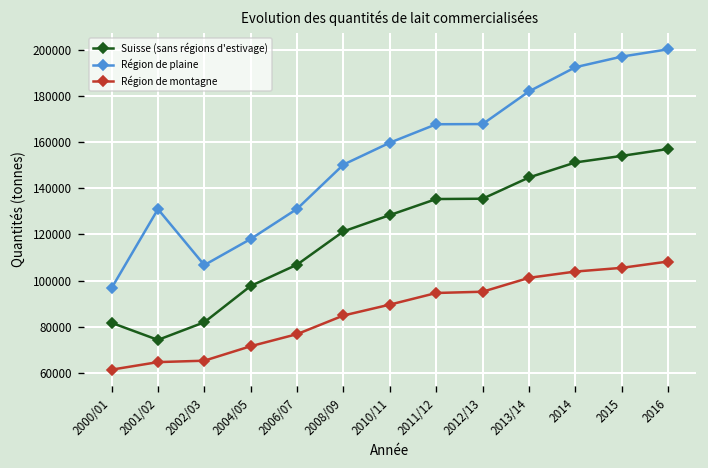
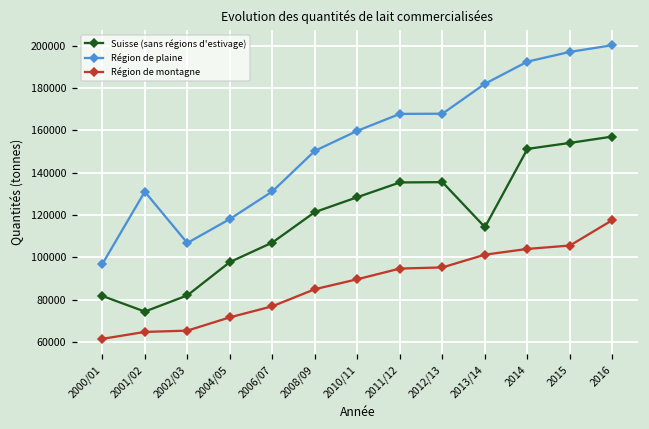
Suisse (sans régions d'estivage), 2013/14: 145000 -> 114000
Région de montagne, 2016: 108000 -> 118000
